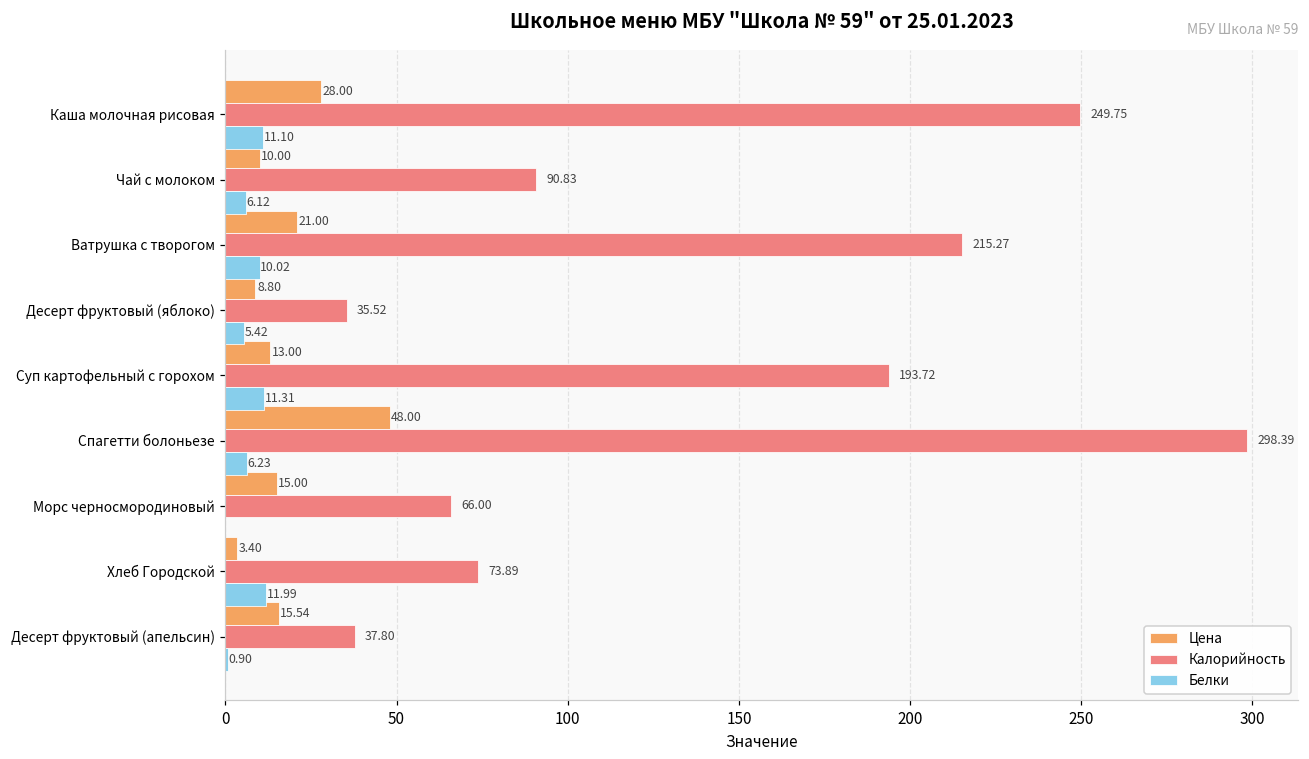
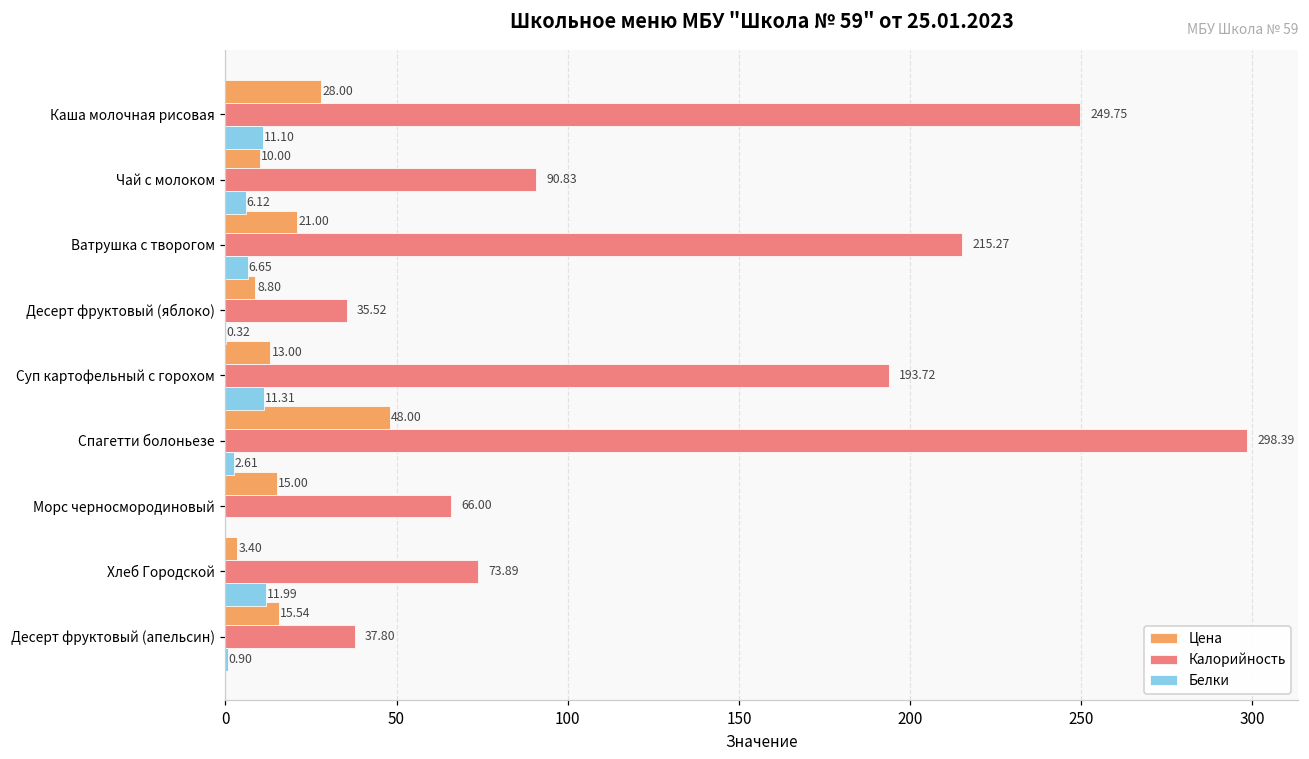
Белки, Ватрушка с творогом: 10.02 -> 6.65
Белки, Десерт фруктовый (яблоко): 5.42 -> 0.32
Белки, Спагетти болоньезе: 6.23 -> 2.61
